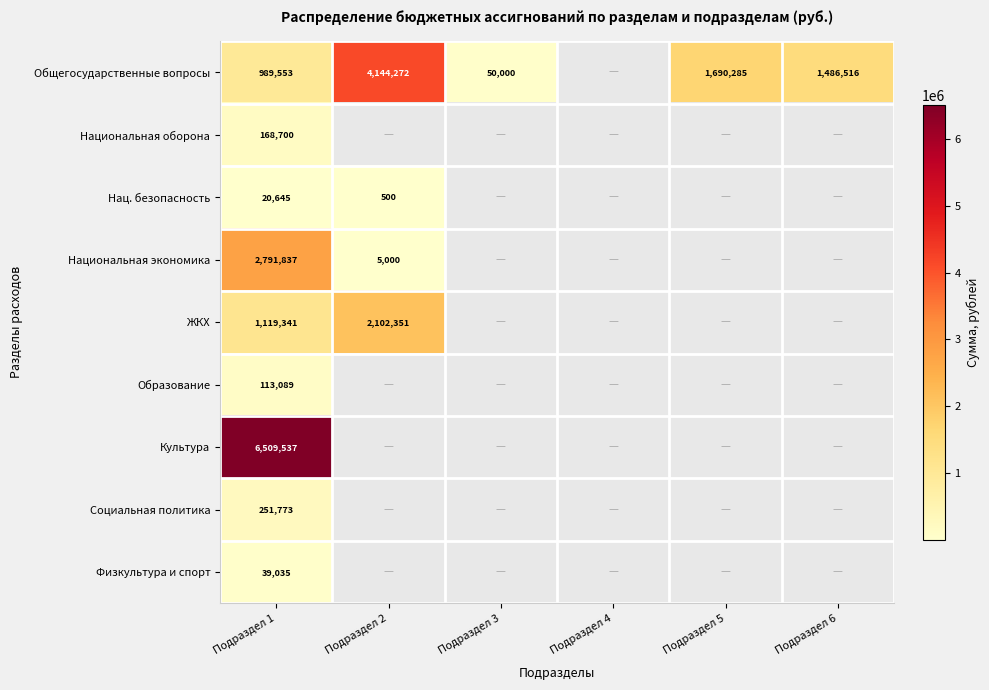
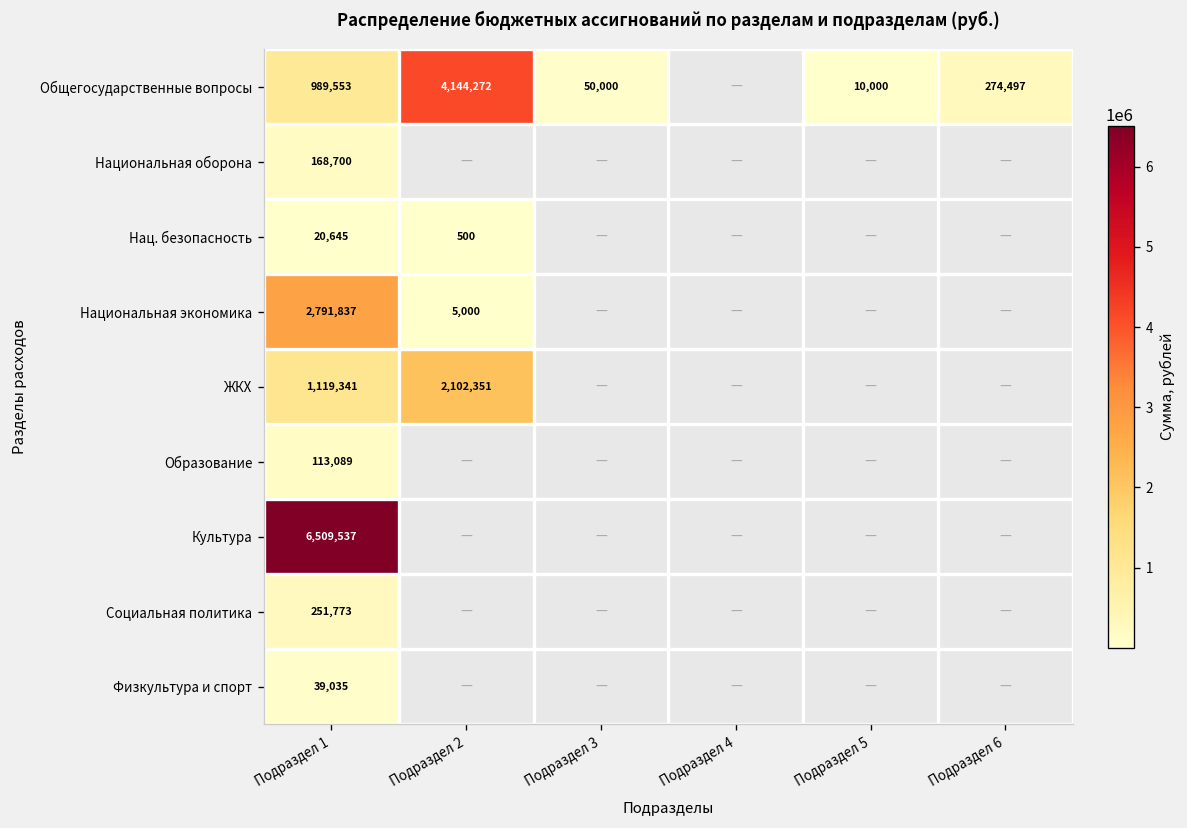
Общегосударственные вопросы, Подраздел 5: 1,690,285 -> 10,000
Общегосударственные вопросы, Подраздел 6: 1,486,516 -> 274,497
